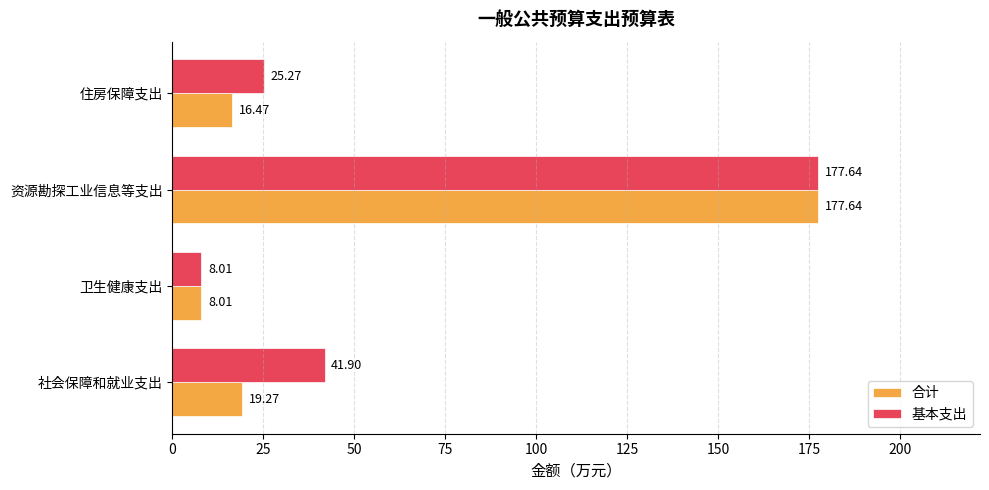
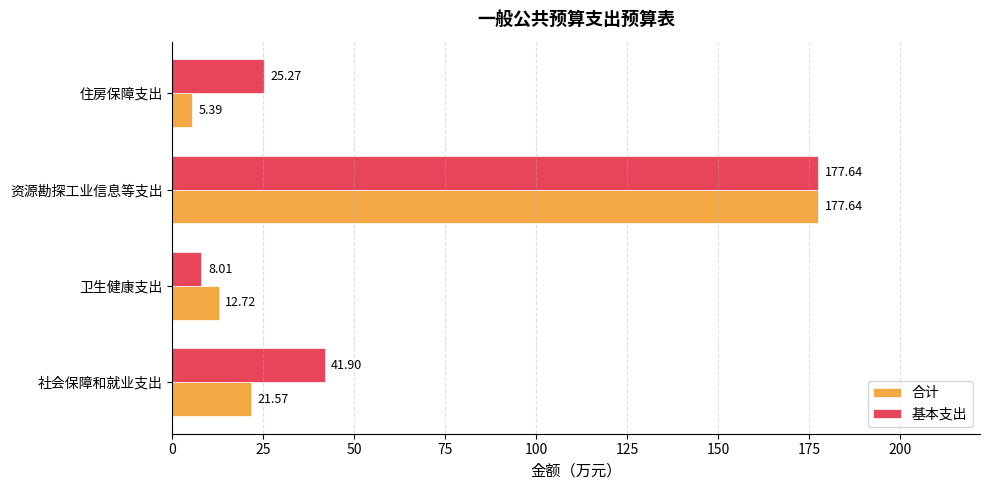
合计, 住房保障支出: 16.47 -> 5.39
合计, 卫生健康支出: 8.01 -> 12.72
合计, 社会保障和就业支出: 19.27 -> 21.57
